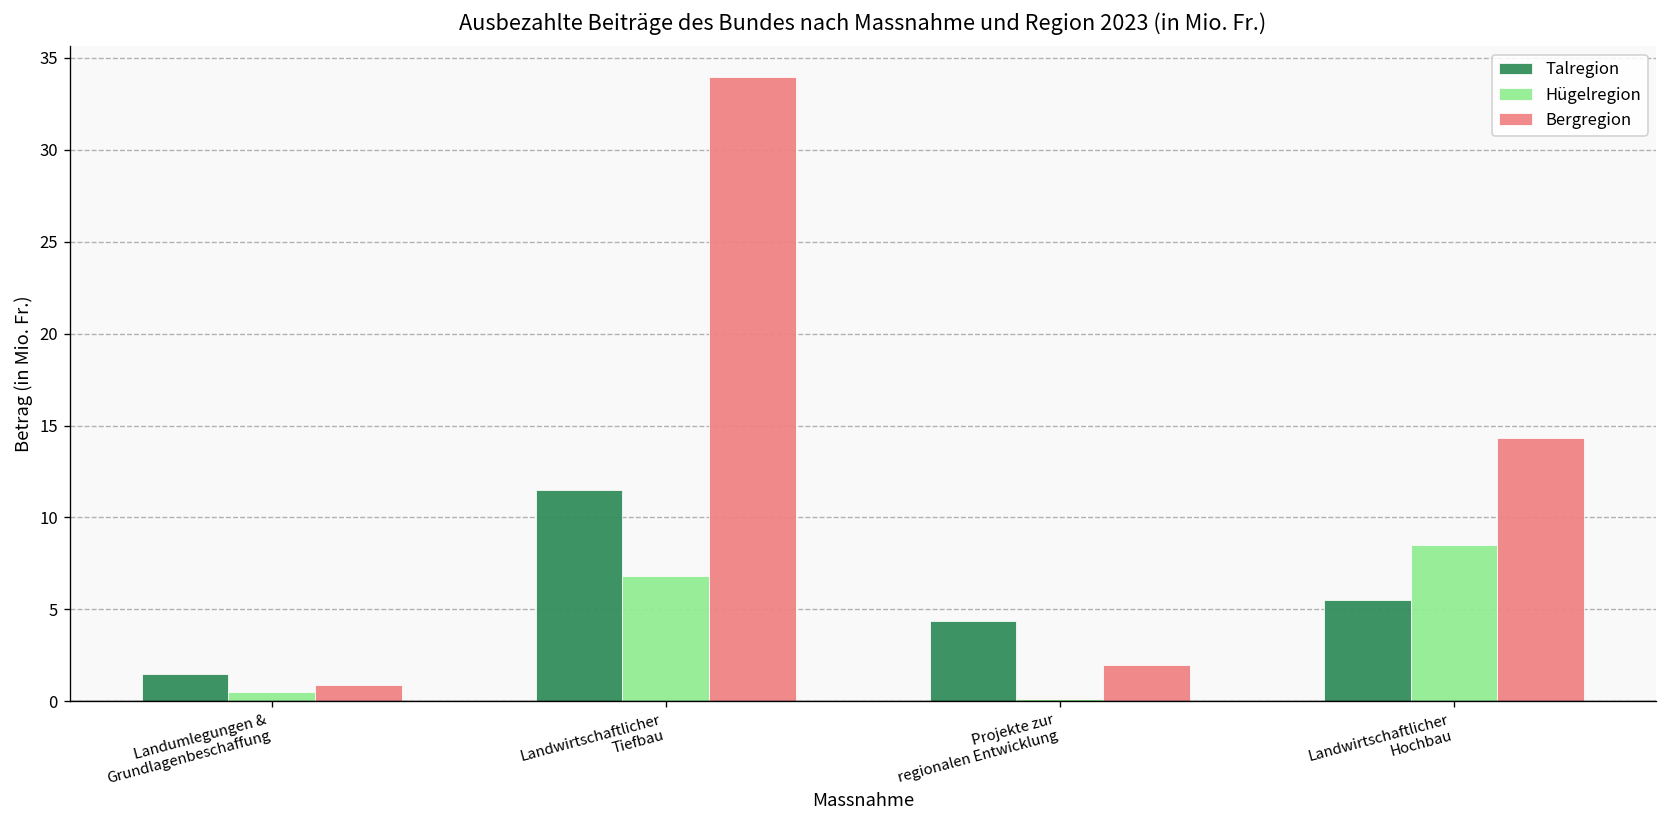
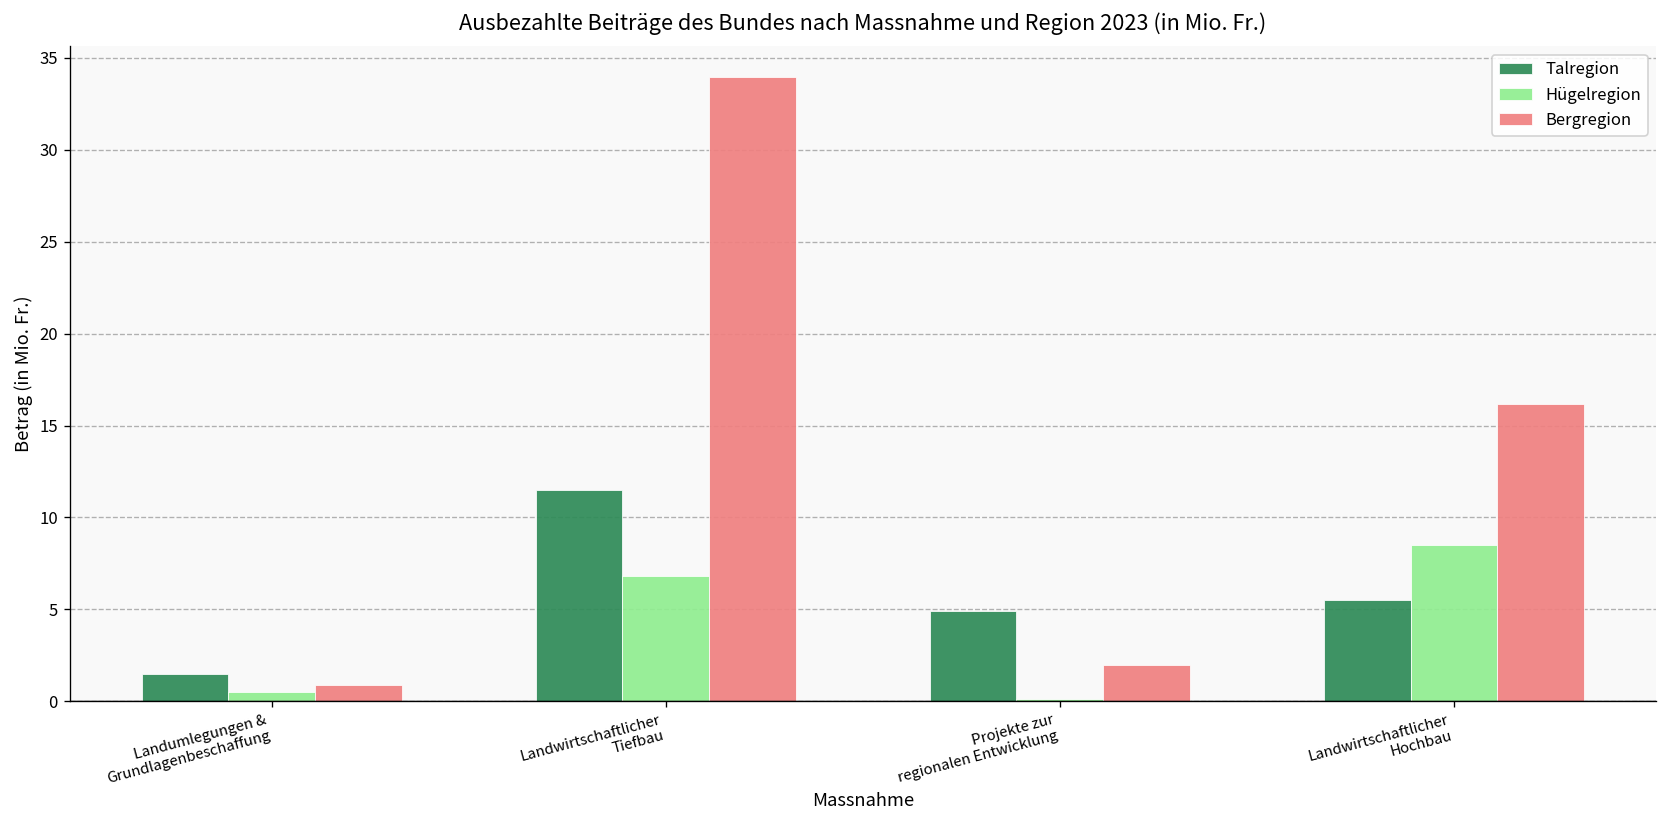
Talregion, Projekte zur regionalen Entwicklung: 4.4 -> 4.9
Bergregion, Landwirtschaftlicher Hochbau: 14.3 -> 16.2
